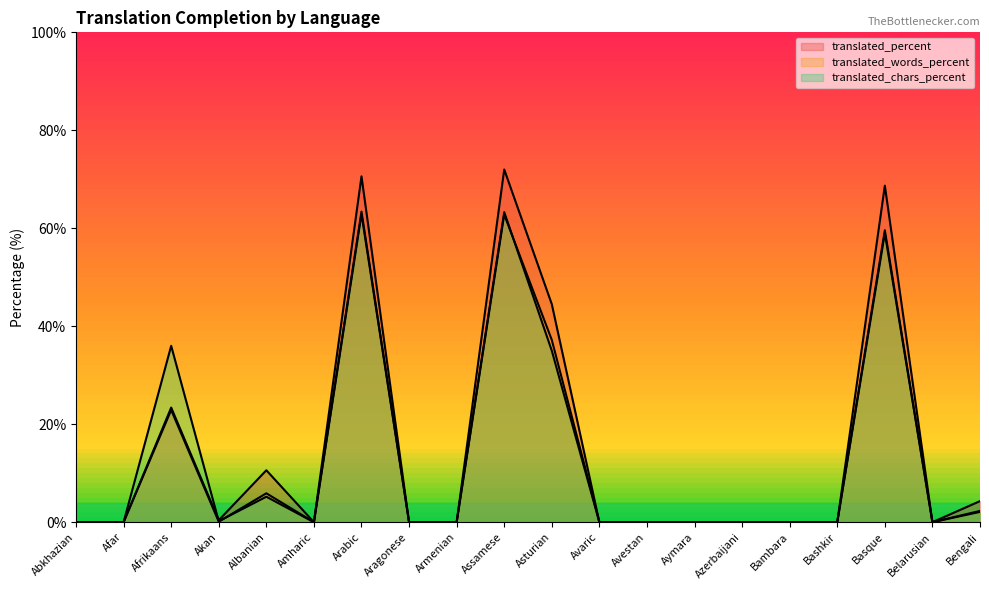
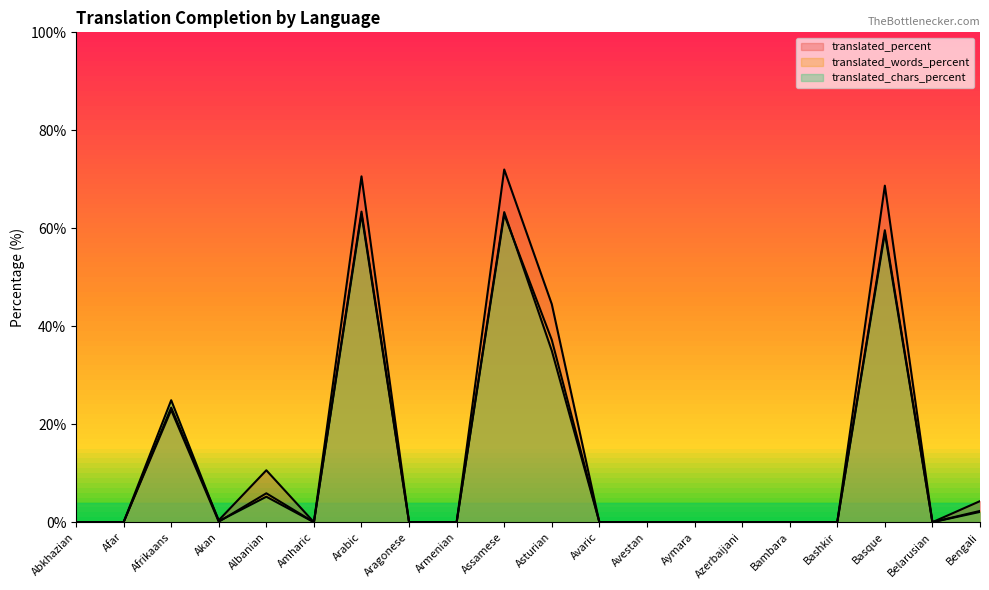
translated_chars_percent, Afrikaans: 36% -> 25%
